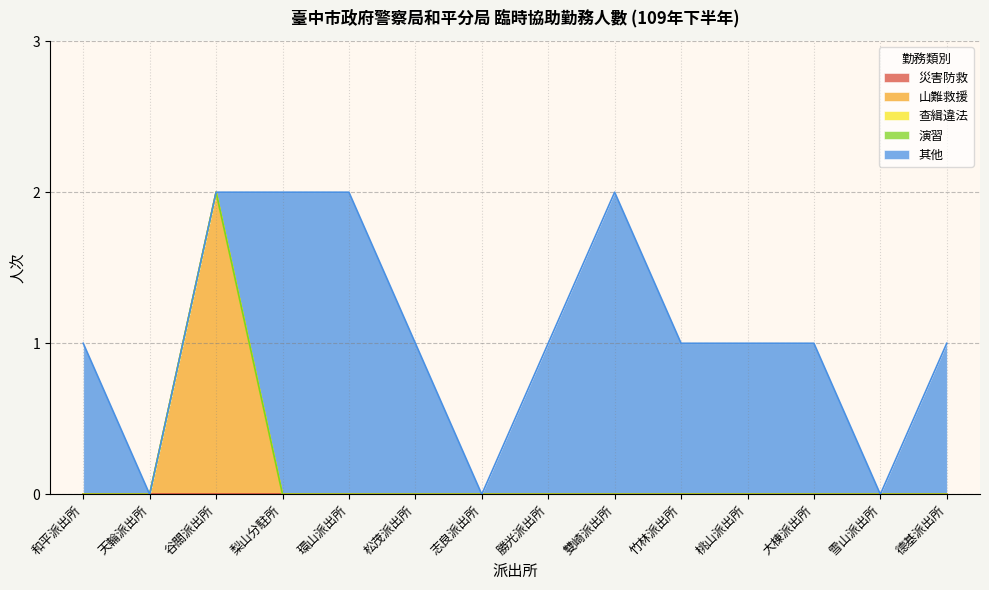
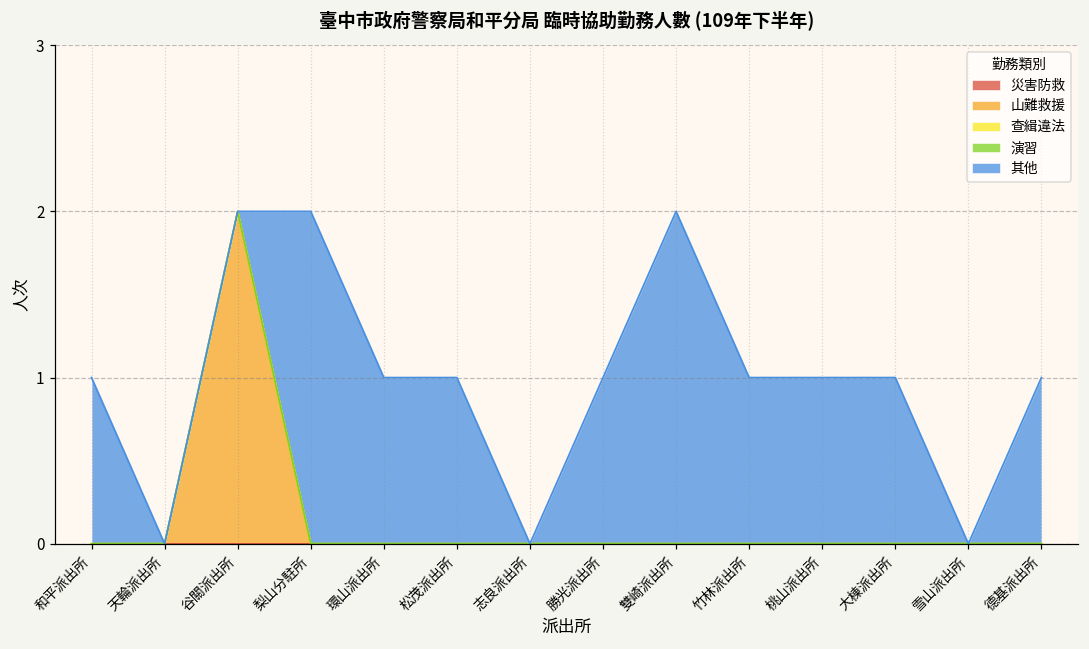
其他, 環山派出所: 2 -> 1
